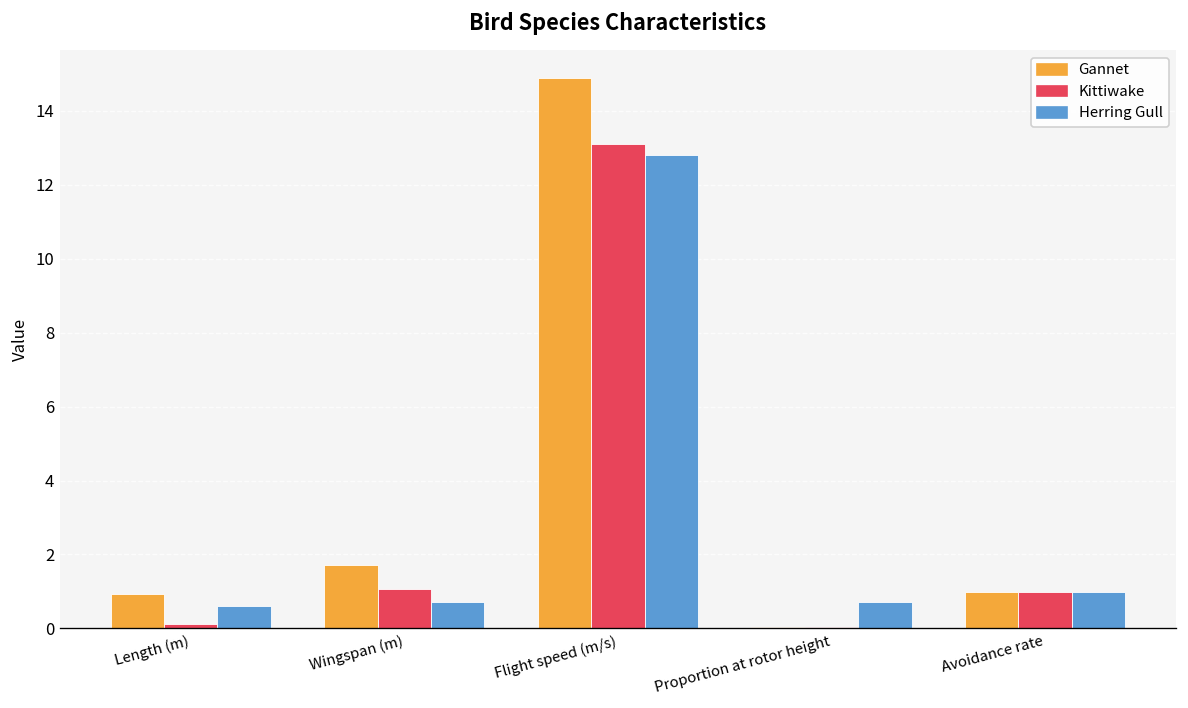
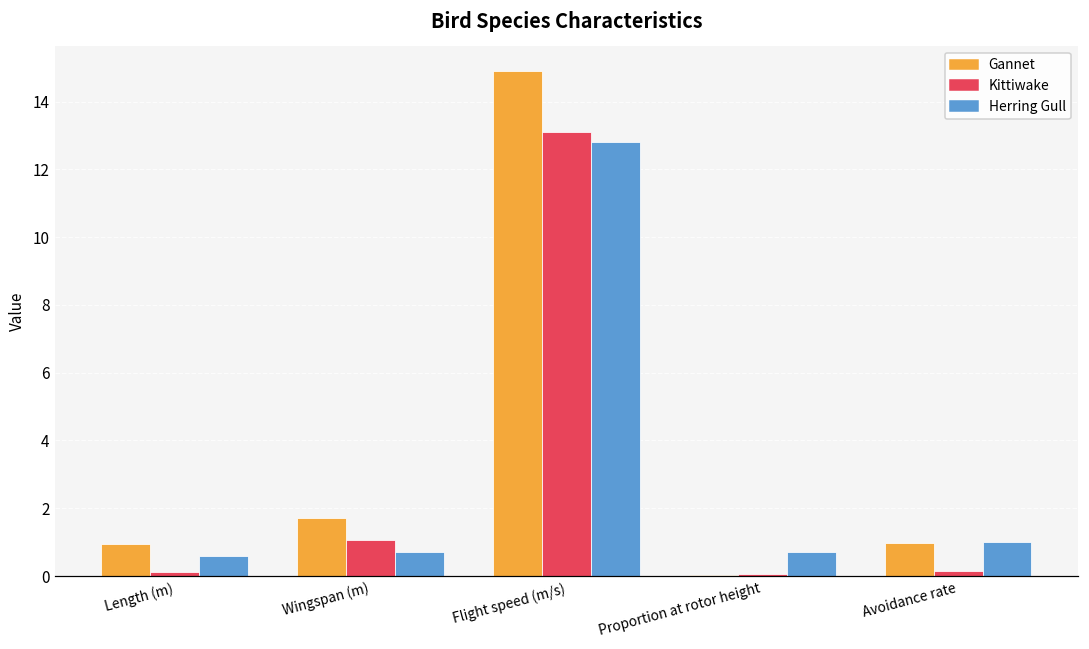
Kittiwake, Avoidance rate: 1.0 -> 0.2
